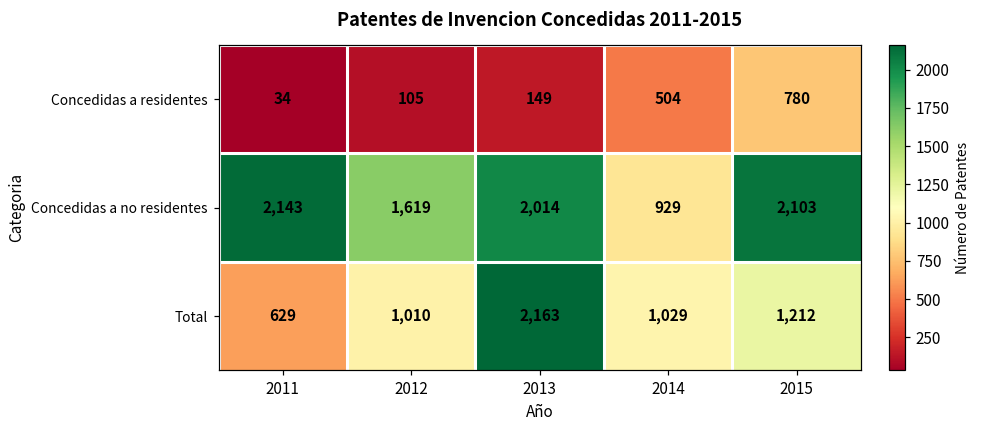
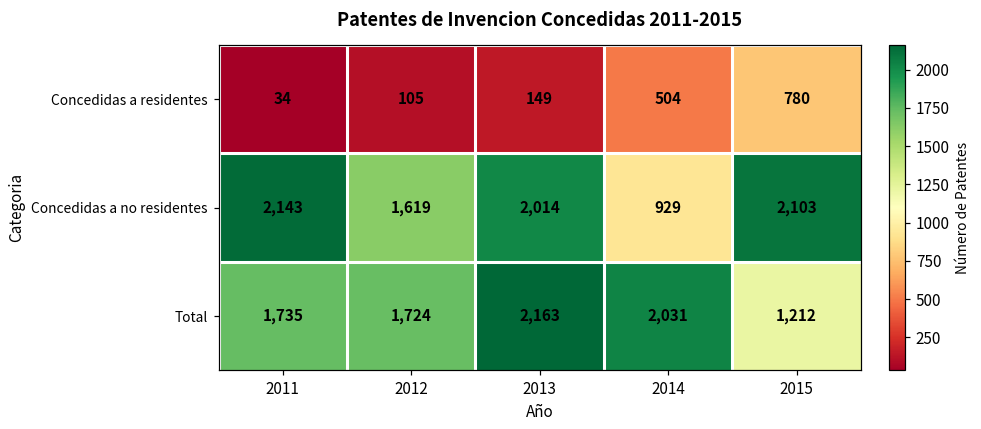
Total, 2011: 629 -> 1,735
Total, 2012: 1,010 -> 1,724
Total, 2014: 1,029 -> 2,031
